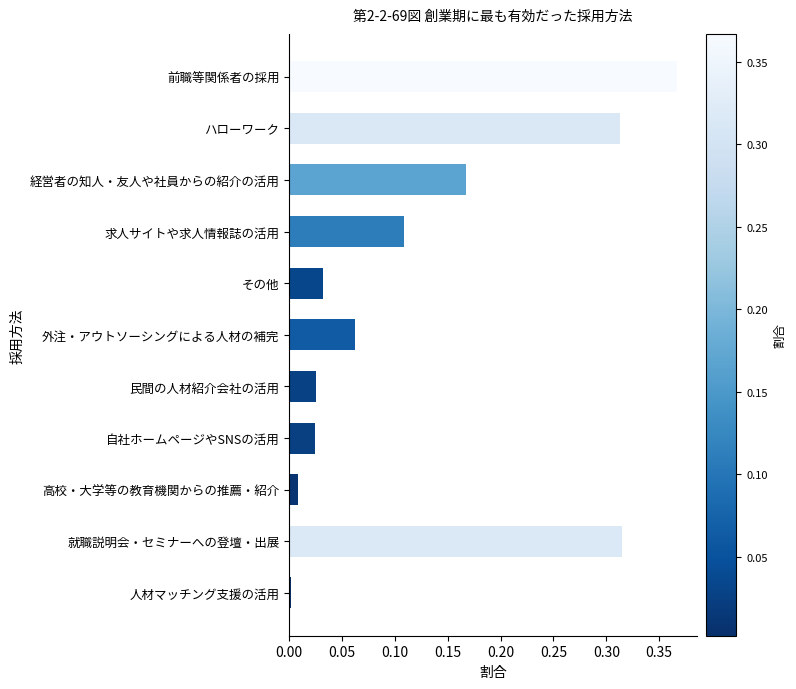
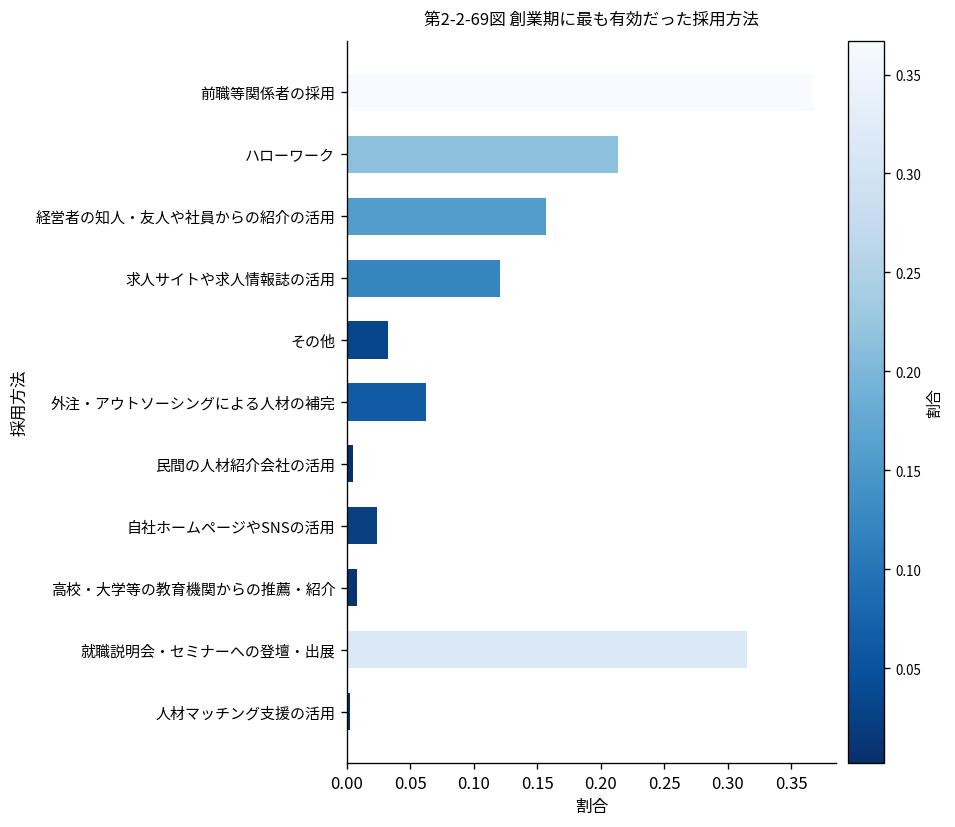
ハローワーク: 0.313 -> 0.214
経営者の知人・友人や社員からの紹介の活用: 0.167 -> 0.157
求人サイトや求人情報誌の活用: 0.109 -> 0.121
民間の人材紹介会社の活用: 0.025 -> 0.005
